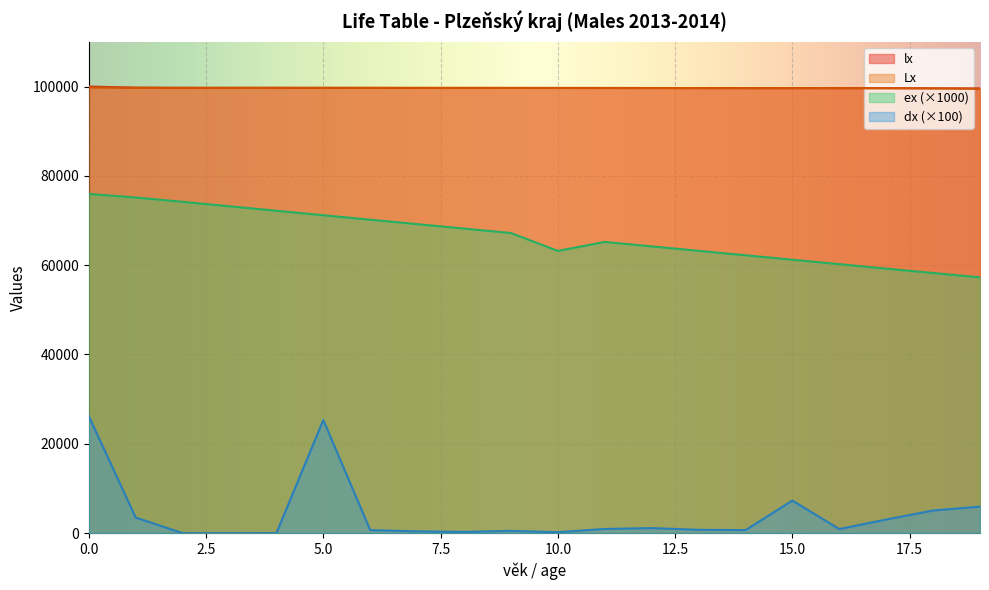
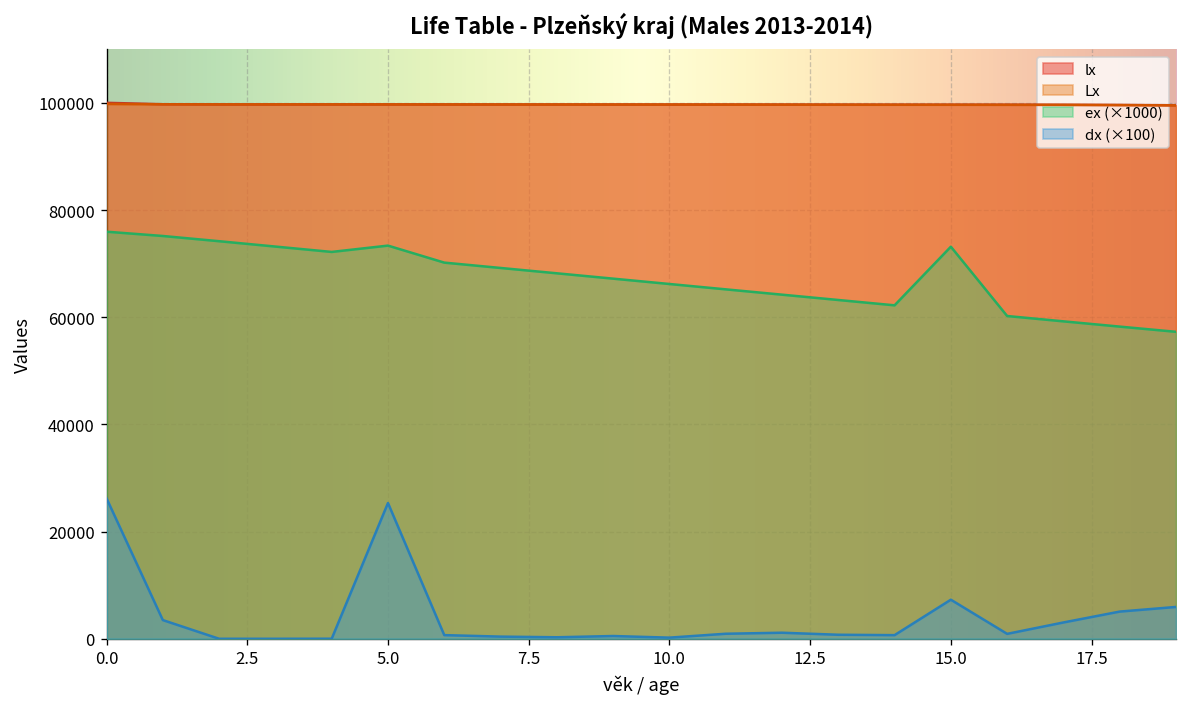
ex (×1000), 5.0: 71000 -> 73000
ex (×1000), 10.0: 63000 -> 66000
ex (×1000), 15.0: 61000 -> 73000
